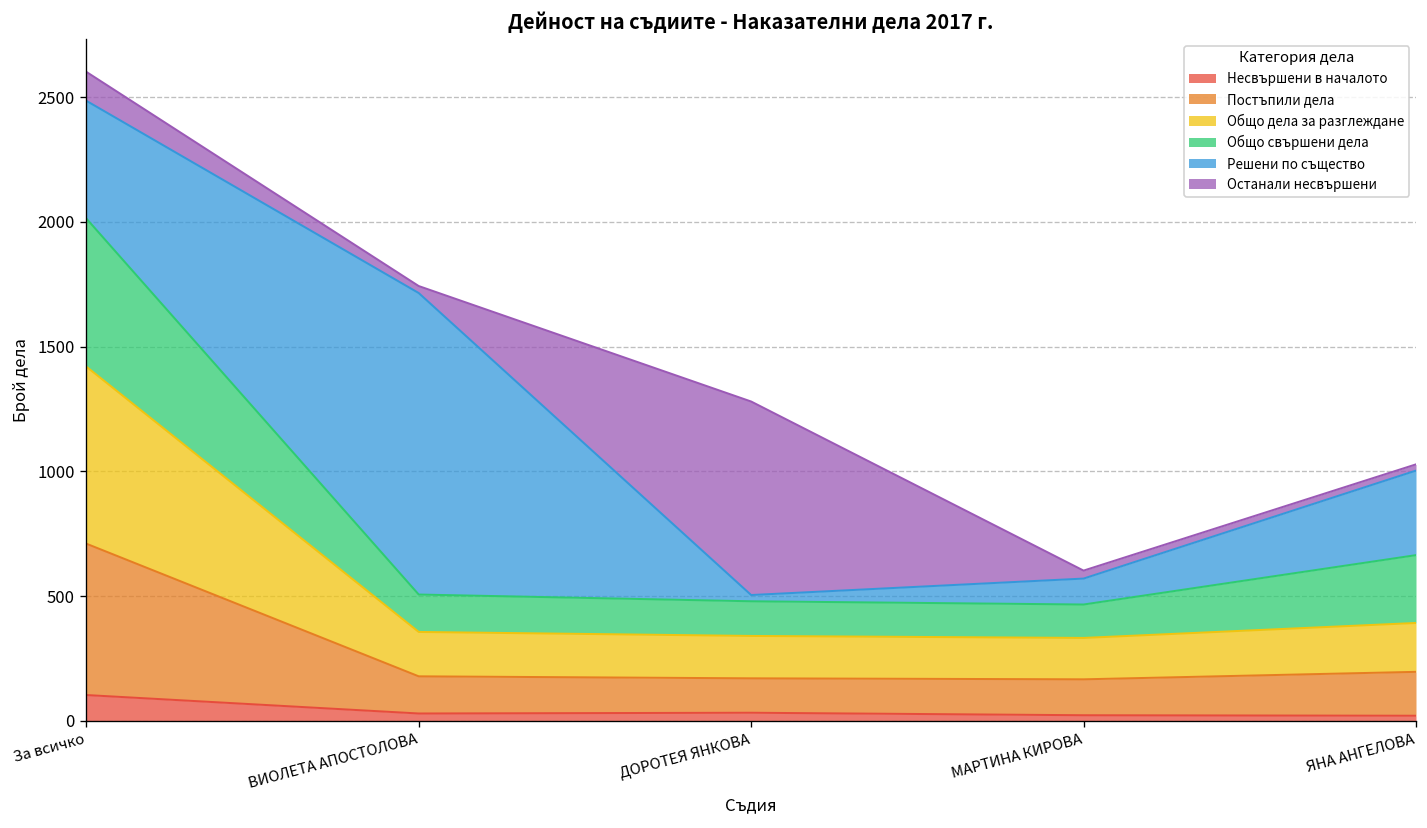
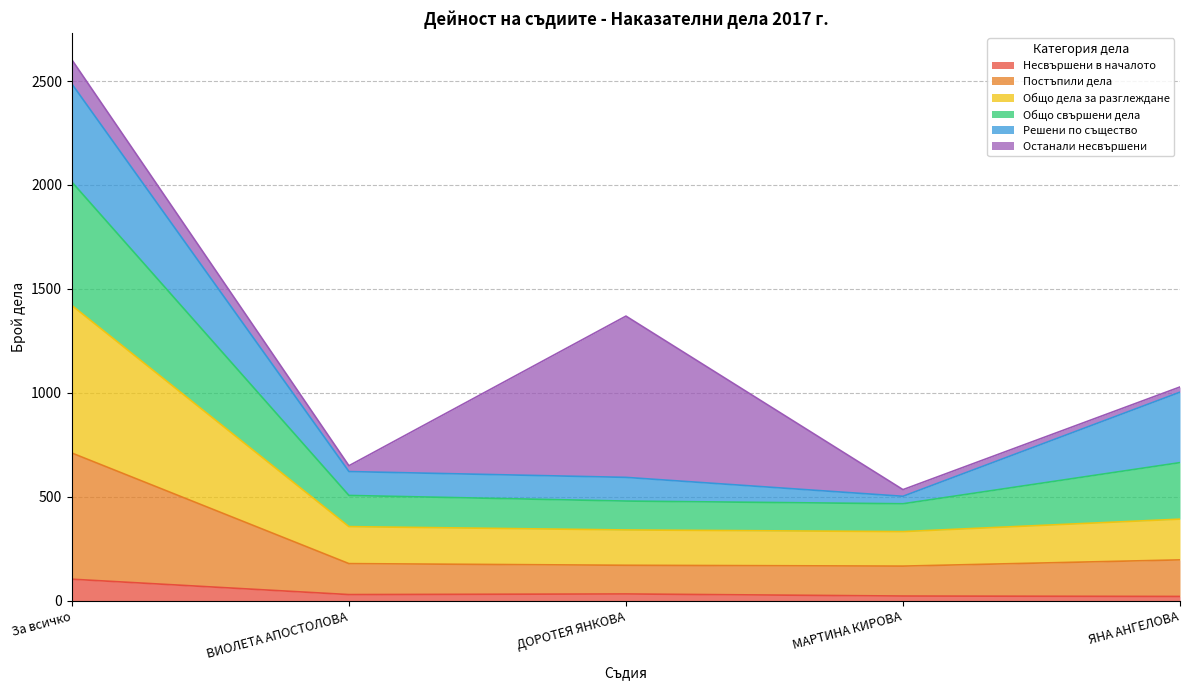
Решени по същество, ВИОЛЕТА АПОСТОЛОВА: 1210 -> 120
Решени по същество, ДОРОТЕЯ ЯНКОВА: 30 -> 110
Решени по същество, МАРТИНА КИРОВА: 100 -> 40
